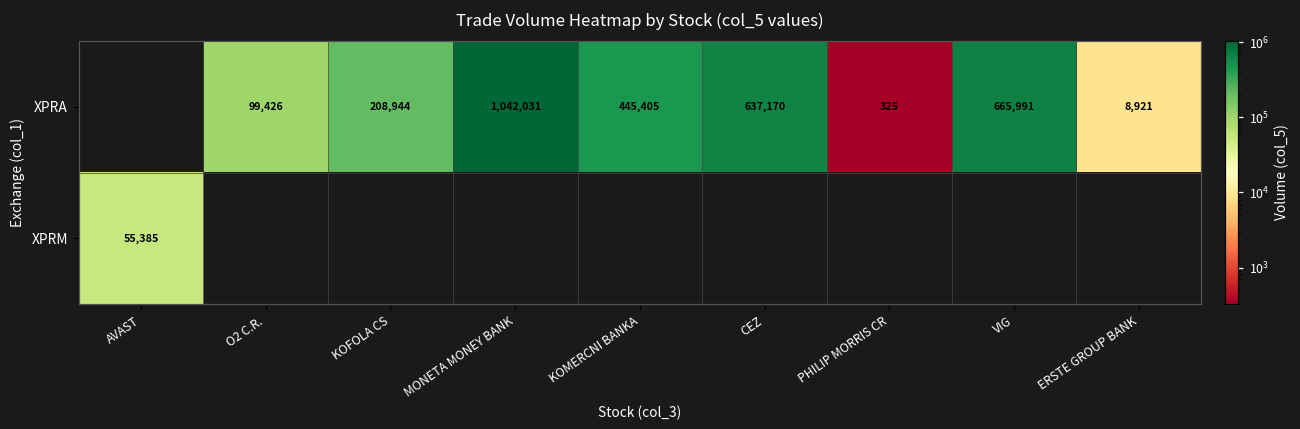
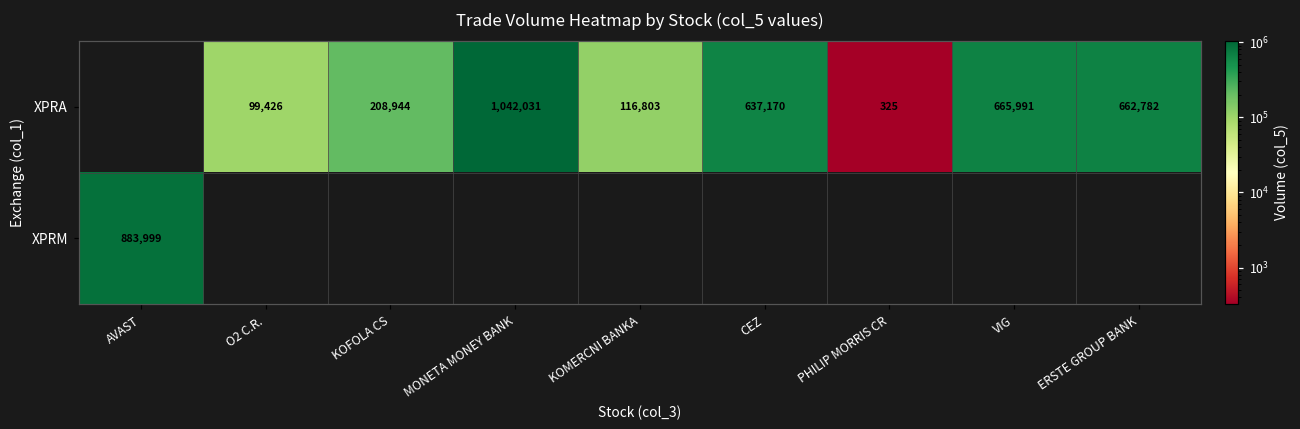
XPRA, KOMERCNI BANKA: 445,405 -> 116,803
XPRA, ERSTE GROUP BANK: 8,921 -> 662,782
XPRM, AVAST: 55,385 -> 883,999
